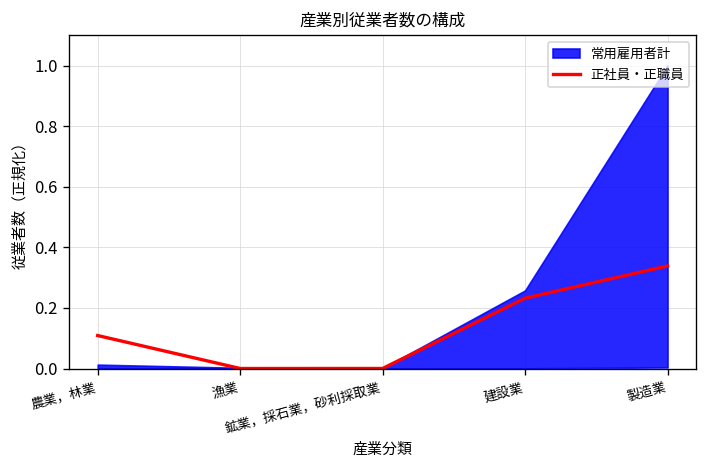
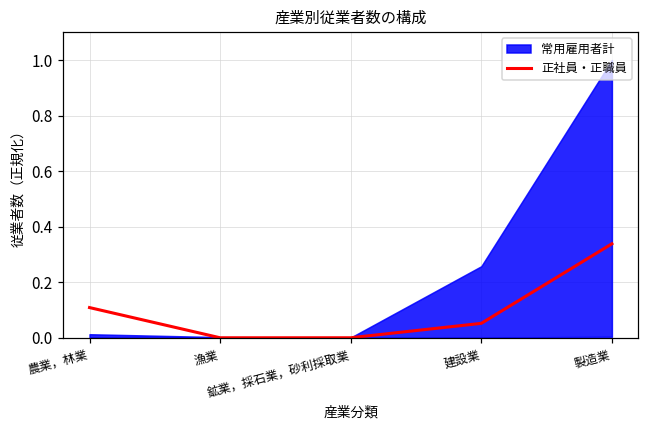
正社員・正職員, 建設業: 0.23 -> 0.05
